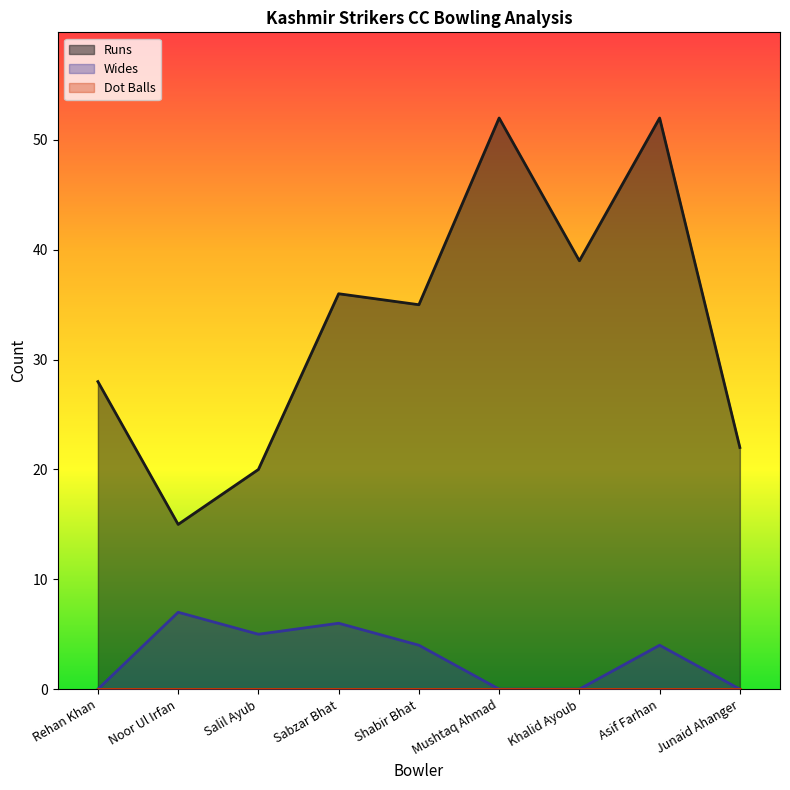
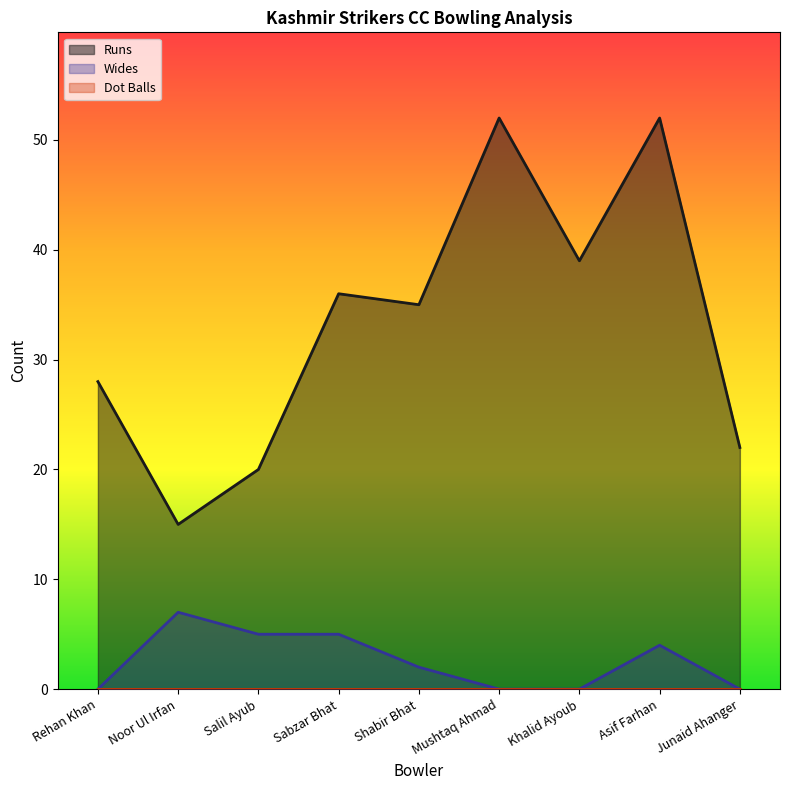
Wides, Sabzar Bhat: 6 -> 5
Wides, Shabir Bhat: 4 -> 2
